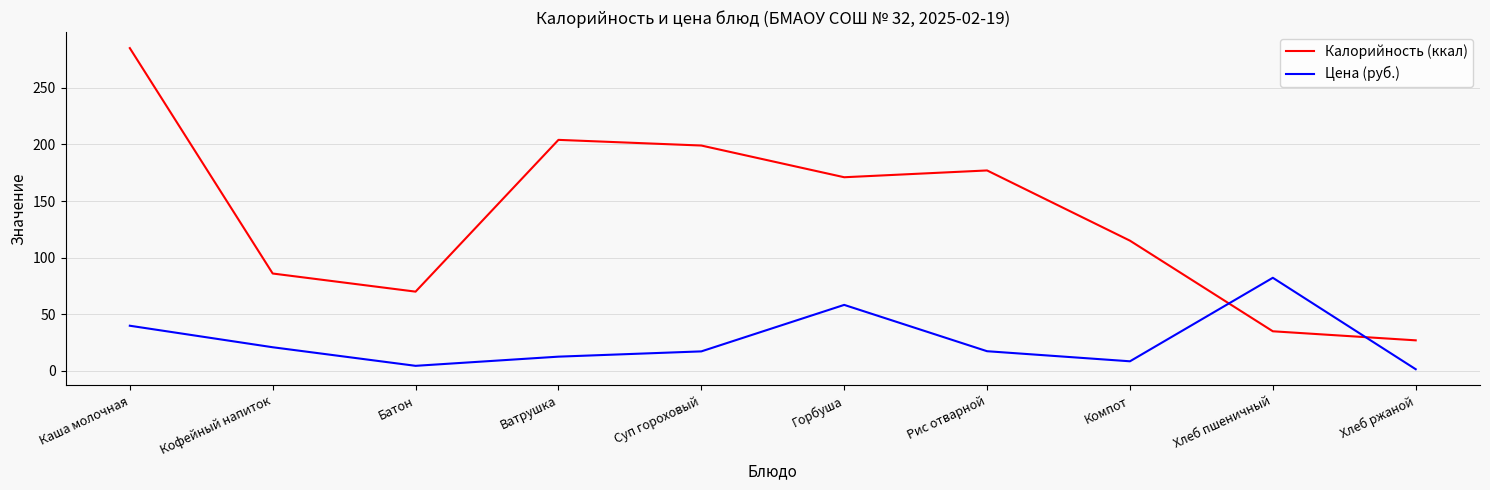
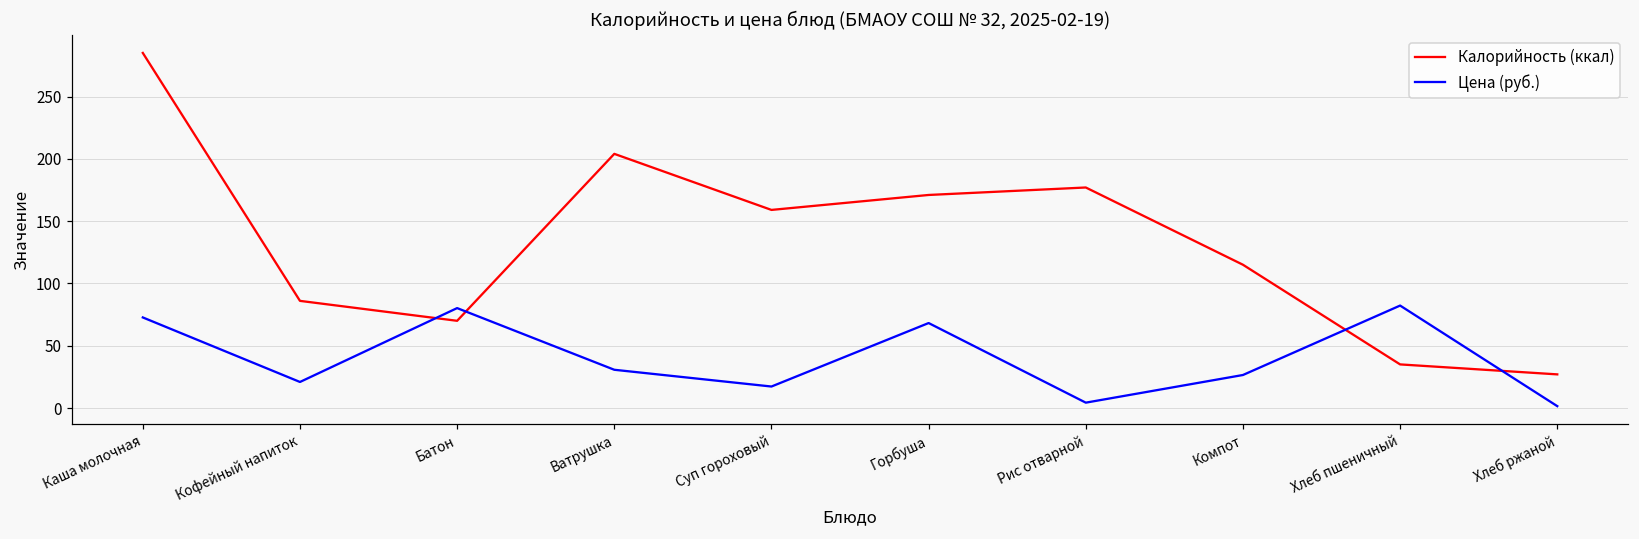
Цена (руб.), Каша молочная: 40 -> 73
Цена (руб.), Батон: 5 -> 80
Цена (руб.), Ватрушка: 13 -> 31
Калорийность (ккал), Суп гороховый: 199 -> 159
Цена (руб.), Горбуша: 58 -> 68
Цена (руб.), Рис отварной: 17 -> 4
Цена (руб.), Компот: 9 -> 27
